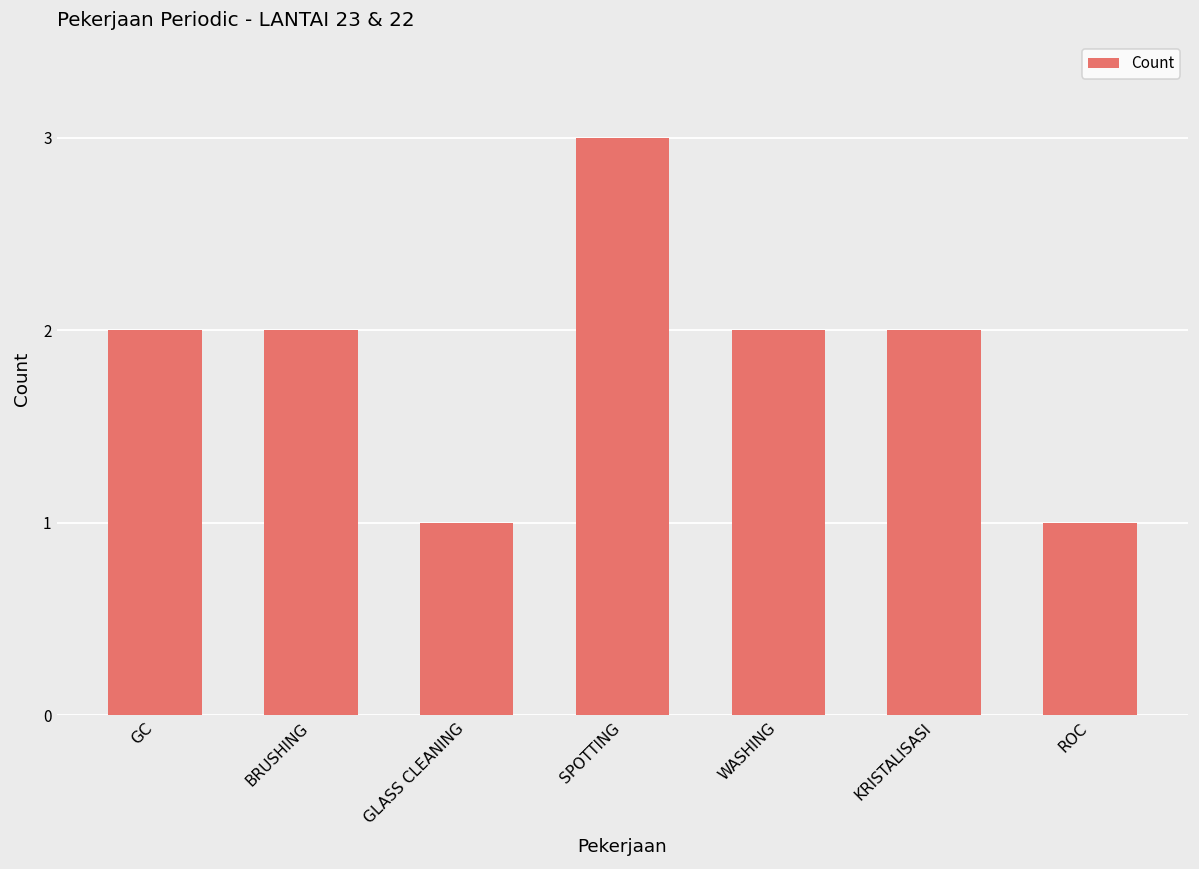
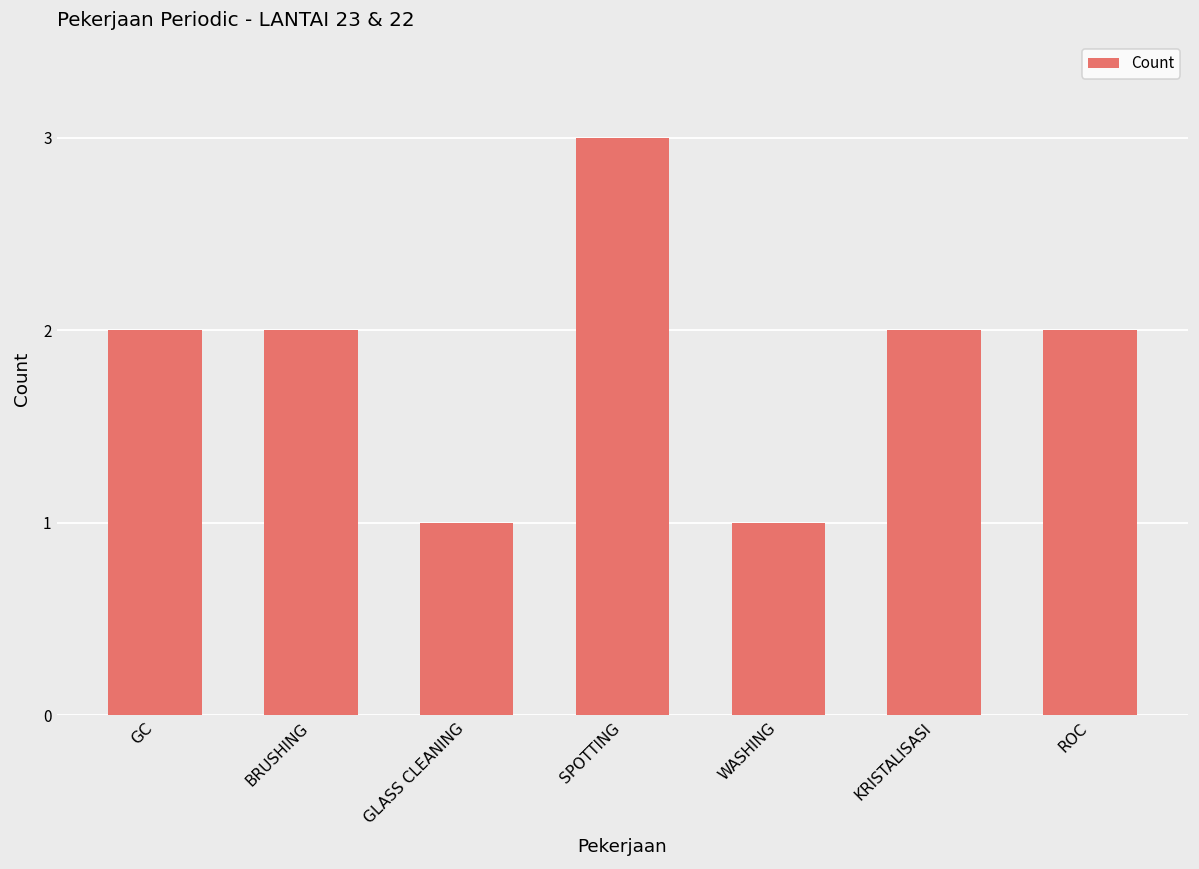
WASHING: 2 -> 1
ROC: 1 -> 2
